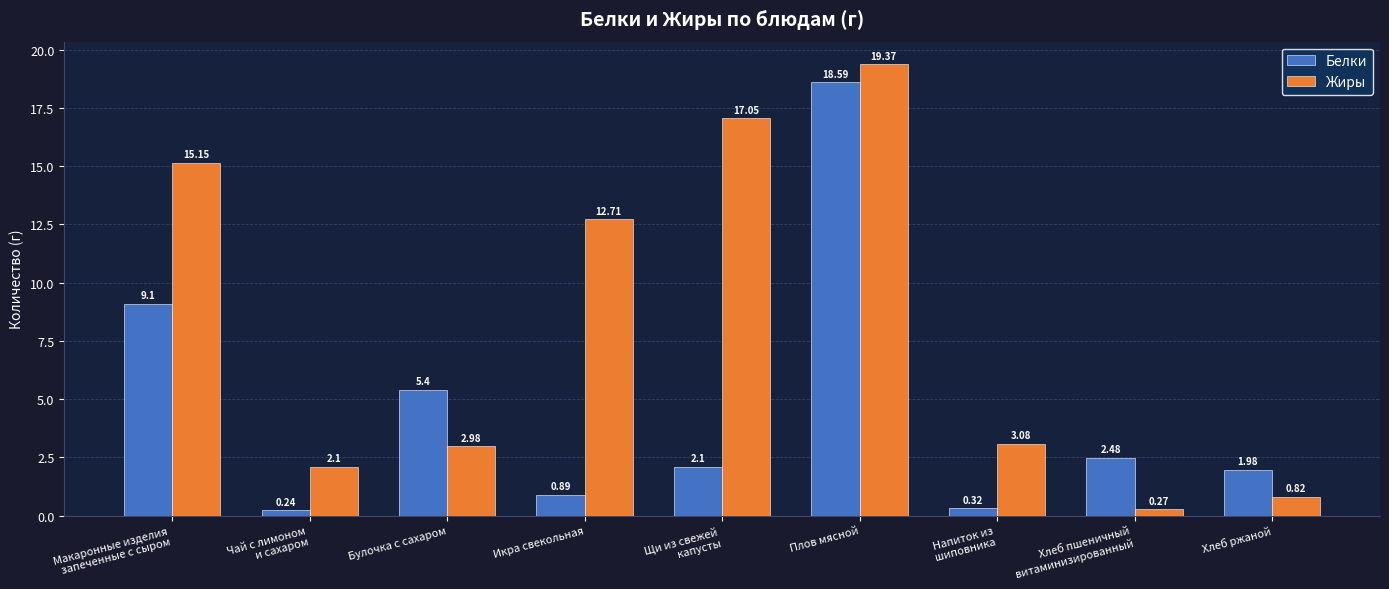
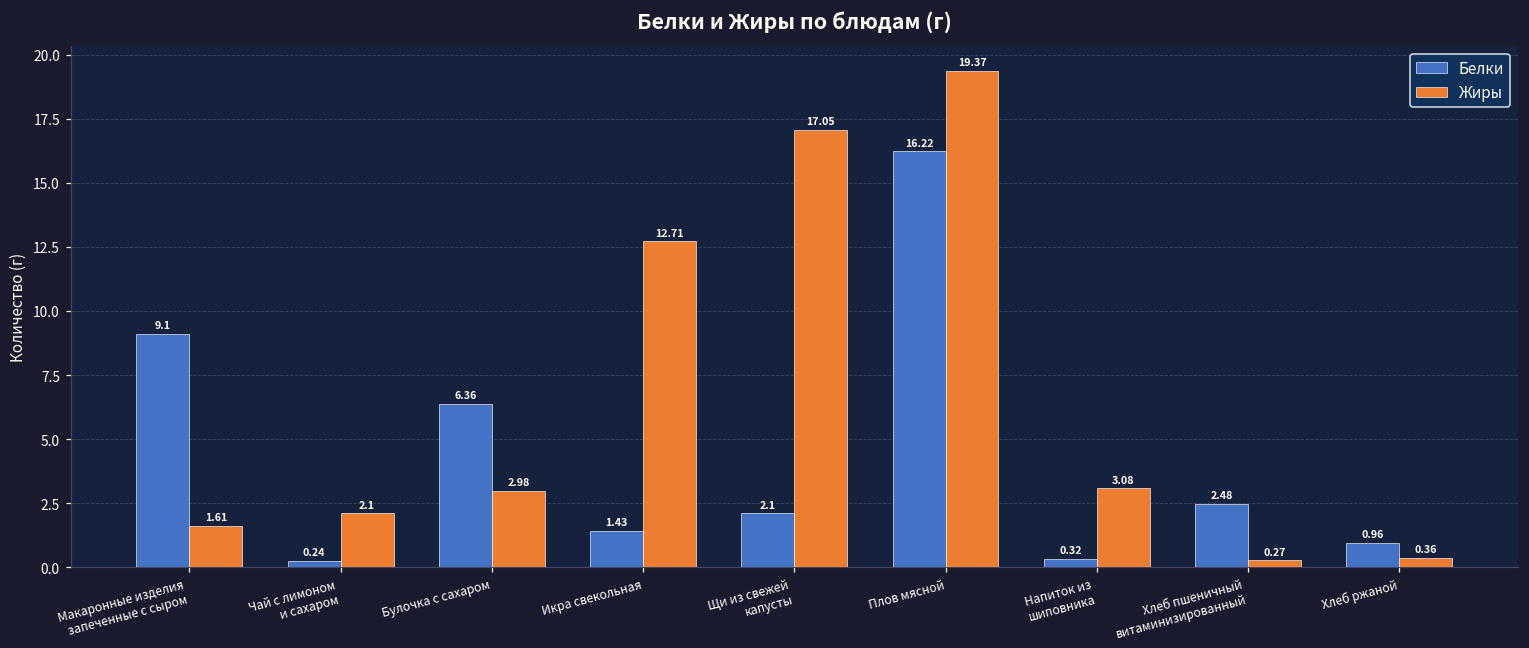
Жиры, Макаронные изделия запеченные с сыром: 15.15 -> 1.61
Белки, Булочка с сахаром: 5.4 -> 6.36
Белки, Икра свекольная: 0.89 -> 1.43
Белки, Плов мясной: 18.59 -> 16.22
Белки, Хлеб ржаной: 1.98 -> 0.96
Жиры, Хлеб ржаной: 0.82 -> 0.36
